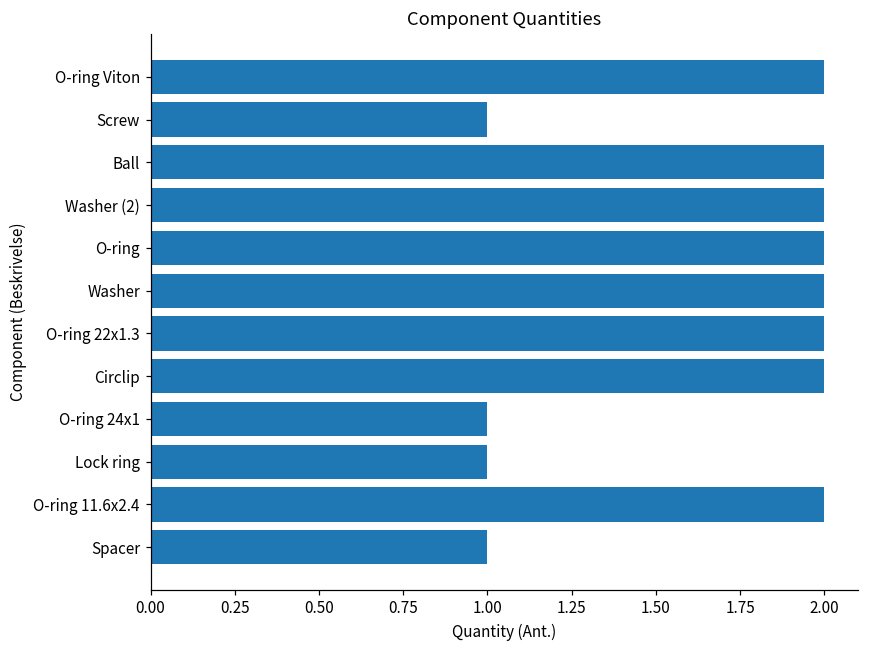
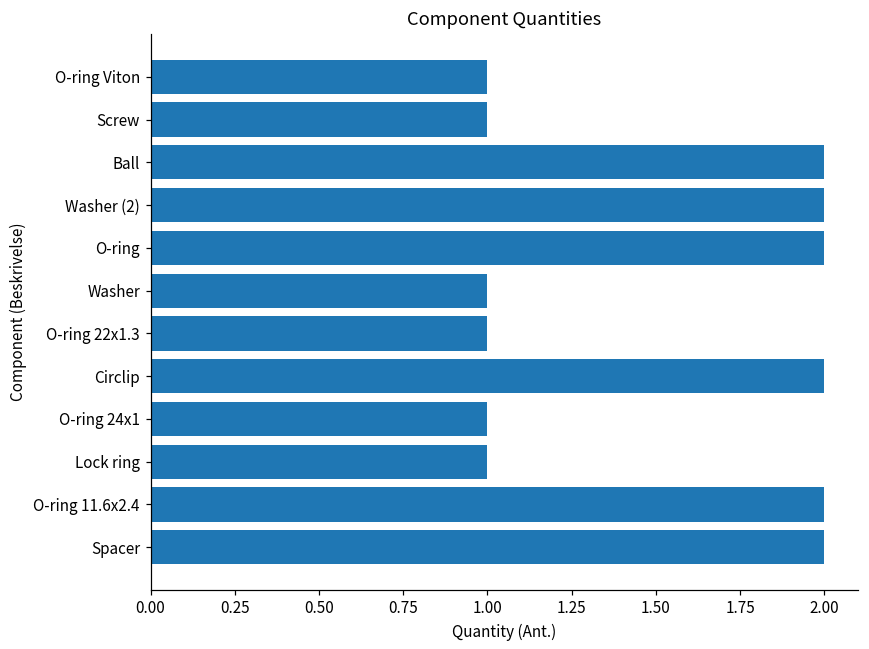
O-ring Viton: 2 -> 1
Washer: 2 -> 1
O-ring 22x1.3: 2 -> 1
Spacer: 1 -> 2
